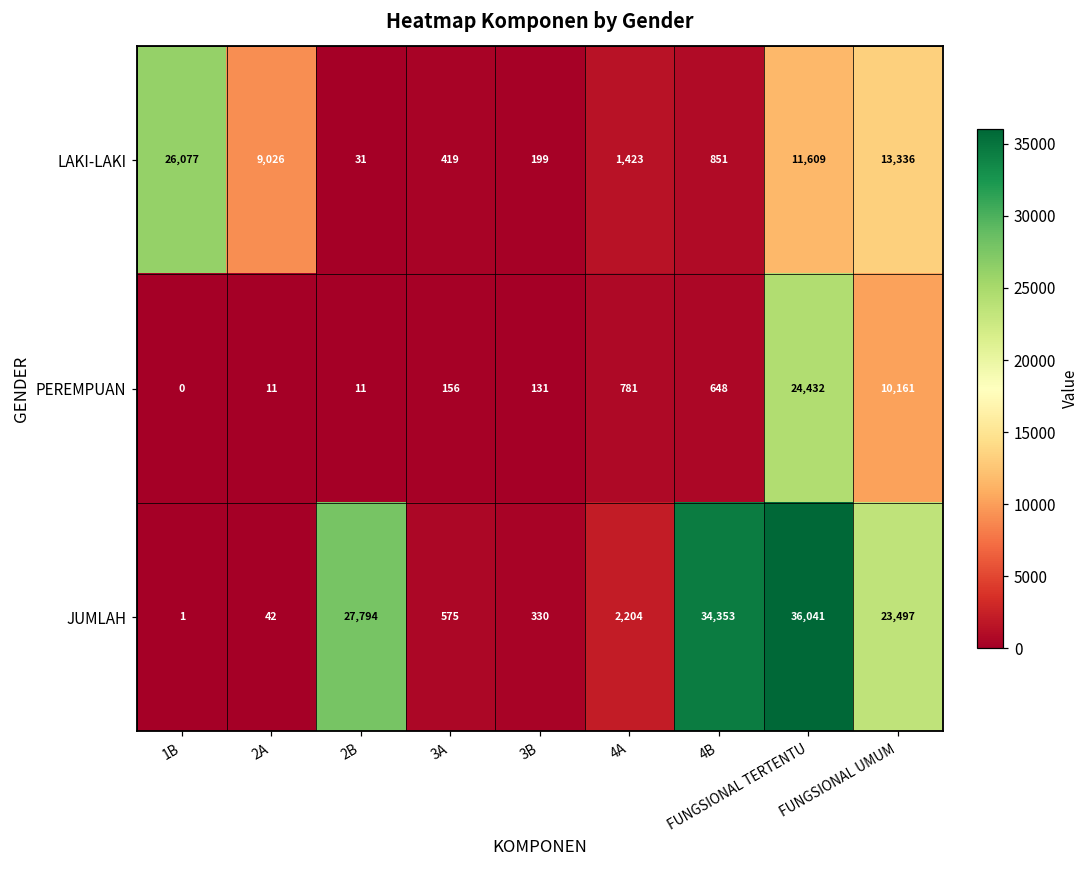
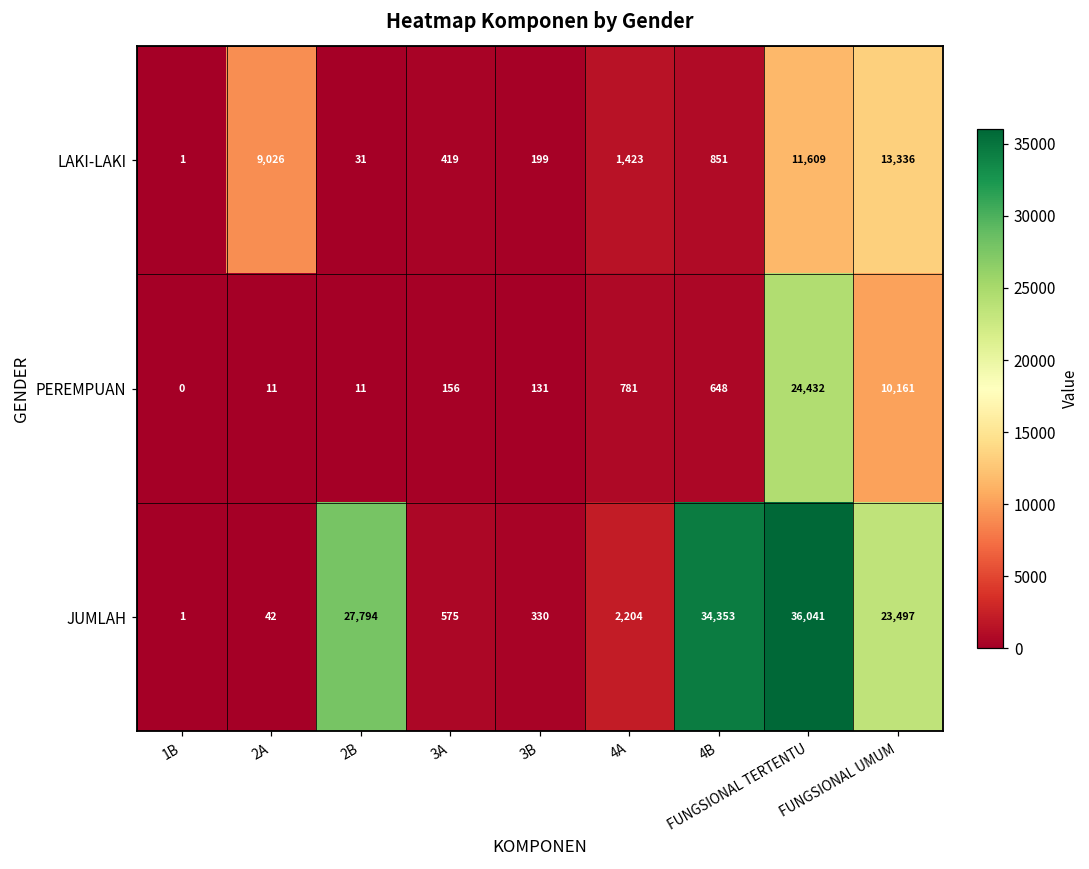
LAKI-LAKI, 1B: 26,077 -> 1
